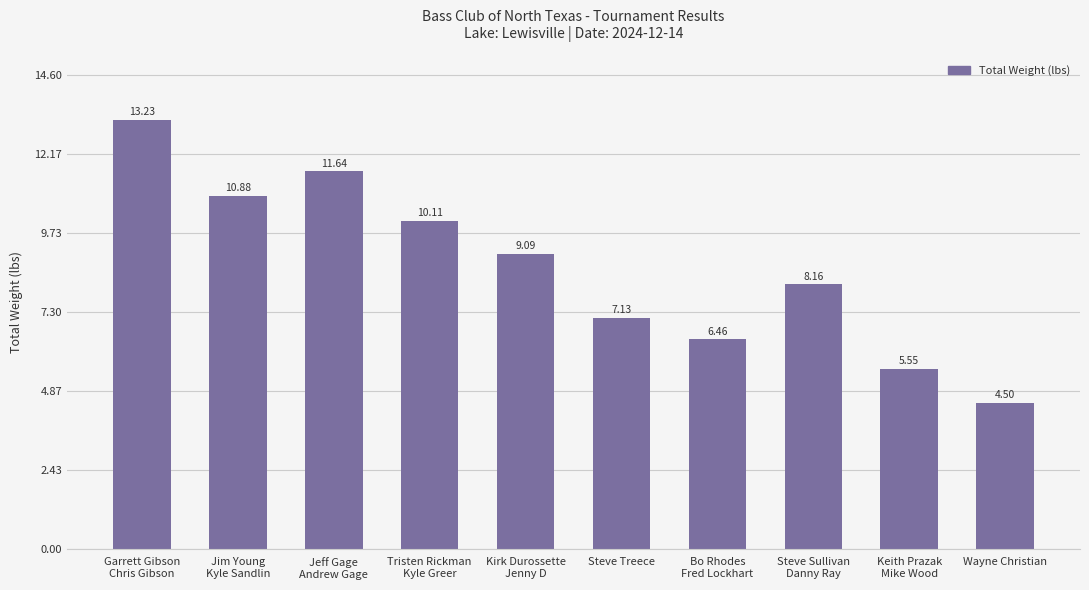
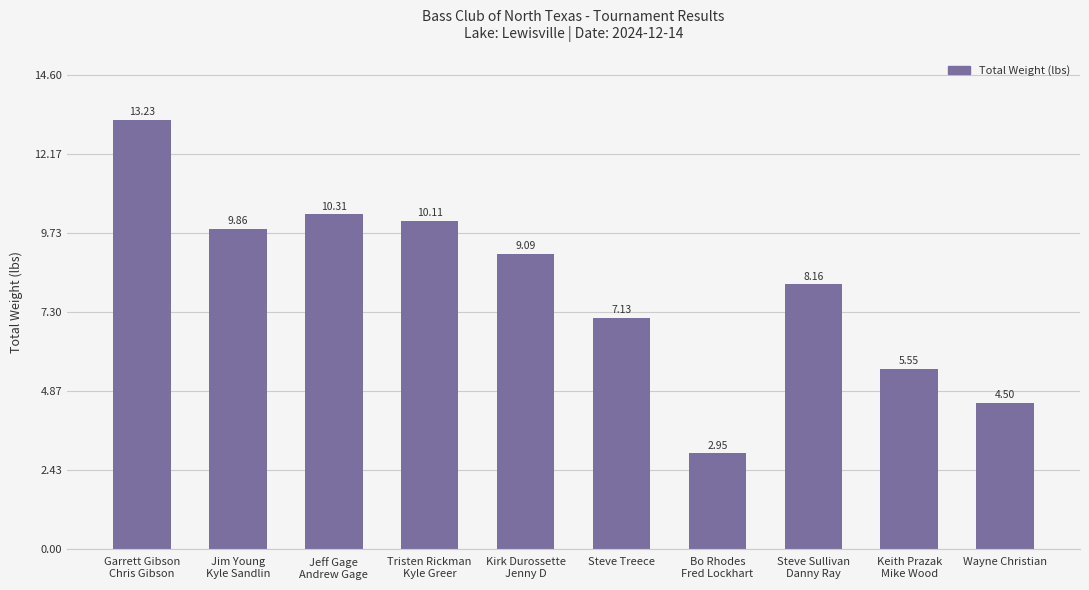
Jim Young Kyle Sandlin: 10.88 -> 9.86
Jeff Gage Andrew Gage: 11.64 -> 10.31
Bo Rhodes Fred Lockhart: 6.46 -> 2.95
